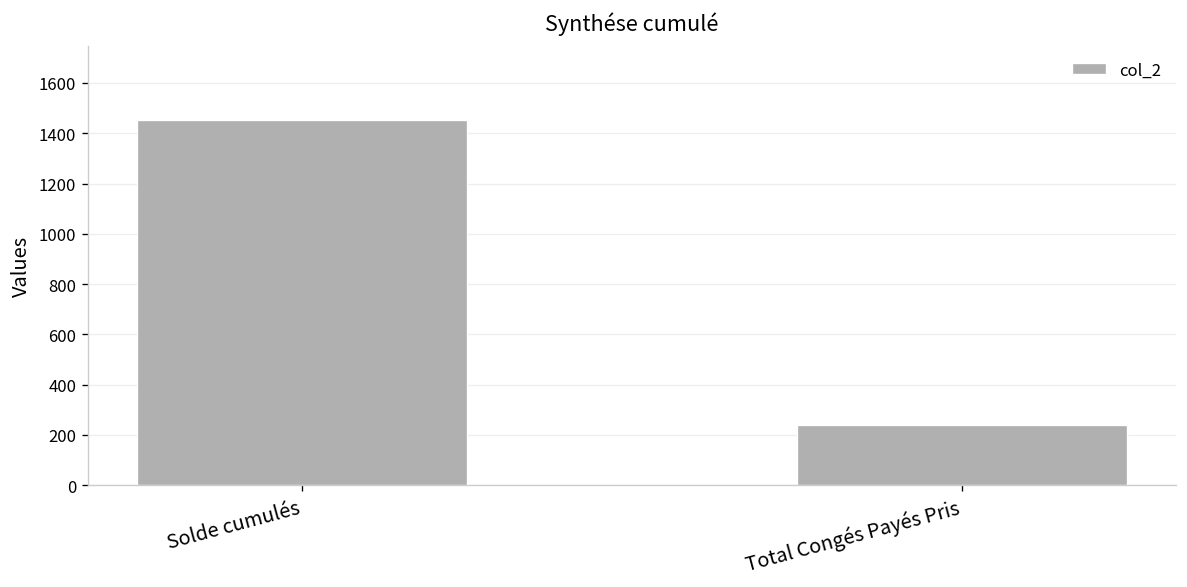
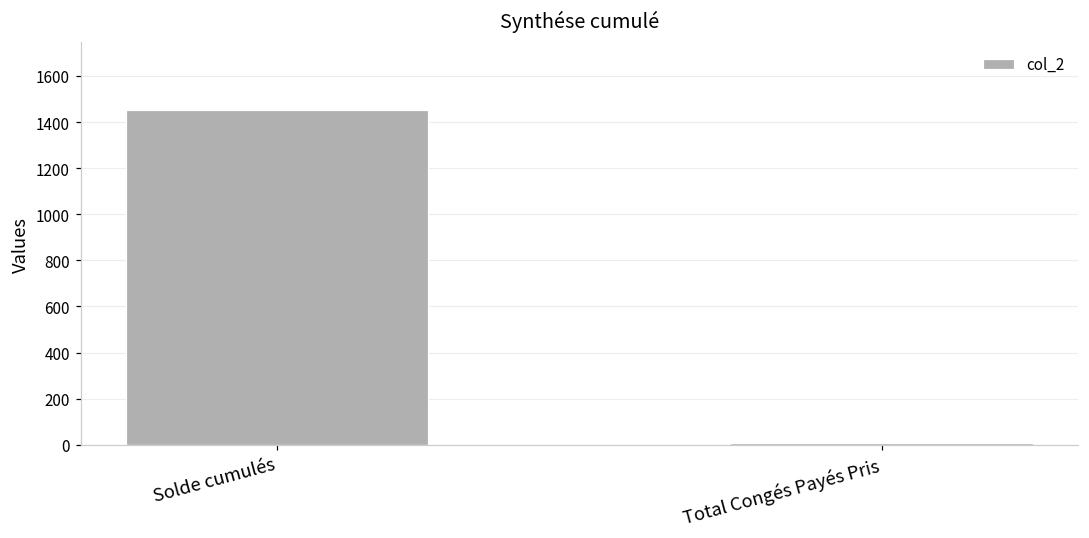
Total Congés Payés Pris: 240 -> 10
